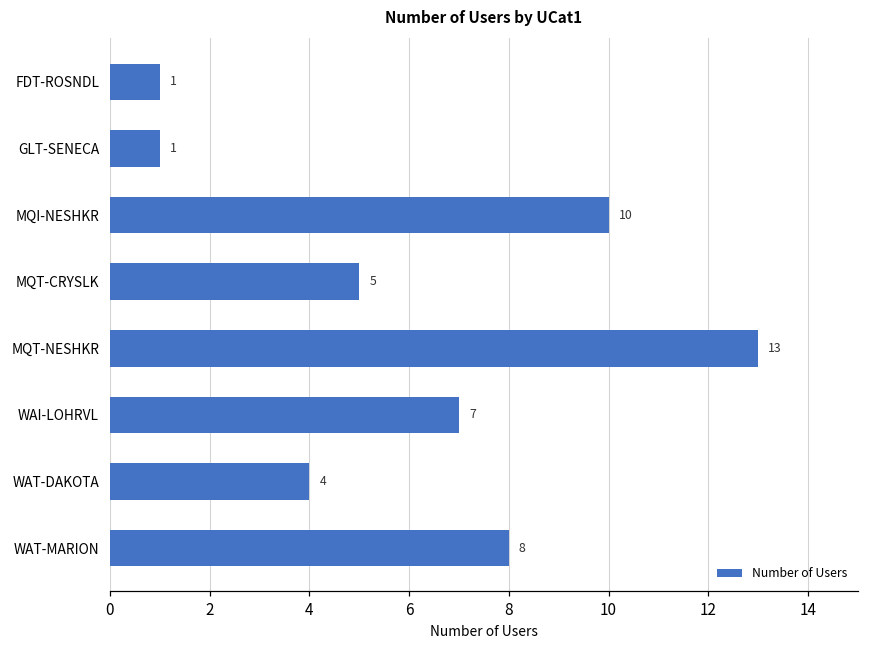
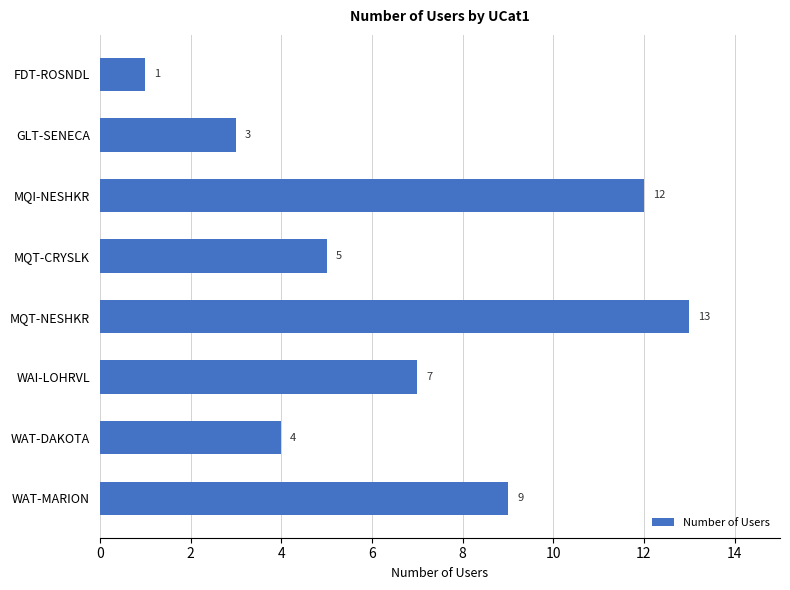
GLT-SENECA: 1 -> 3
MQI-NESHKR: 10 -> 12
WAT-MARION: 8 -> 9
